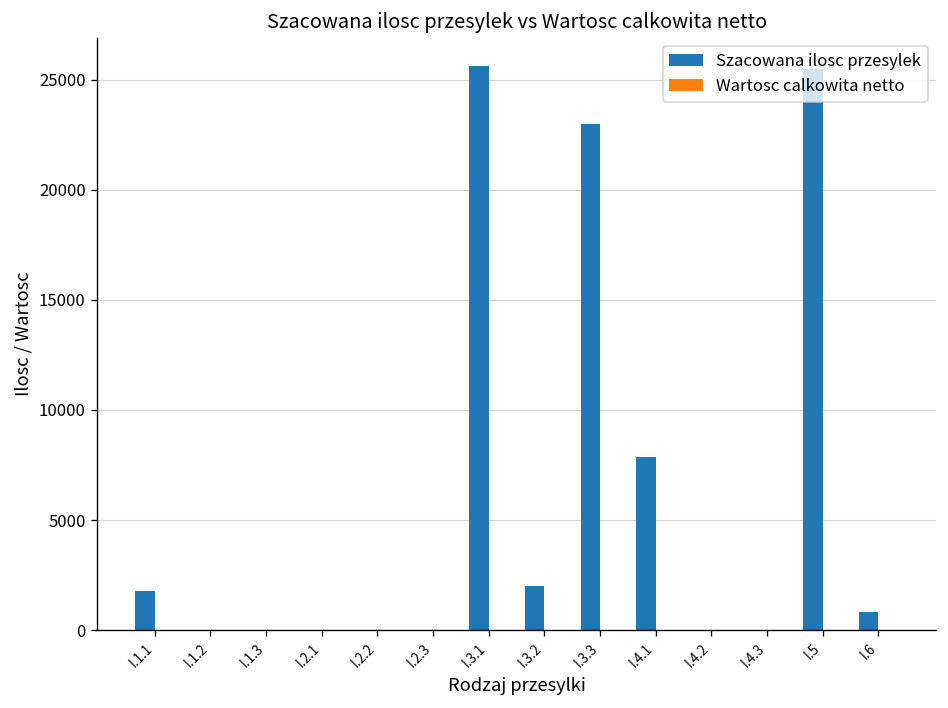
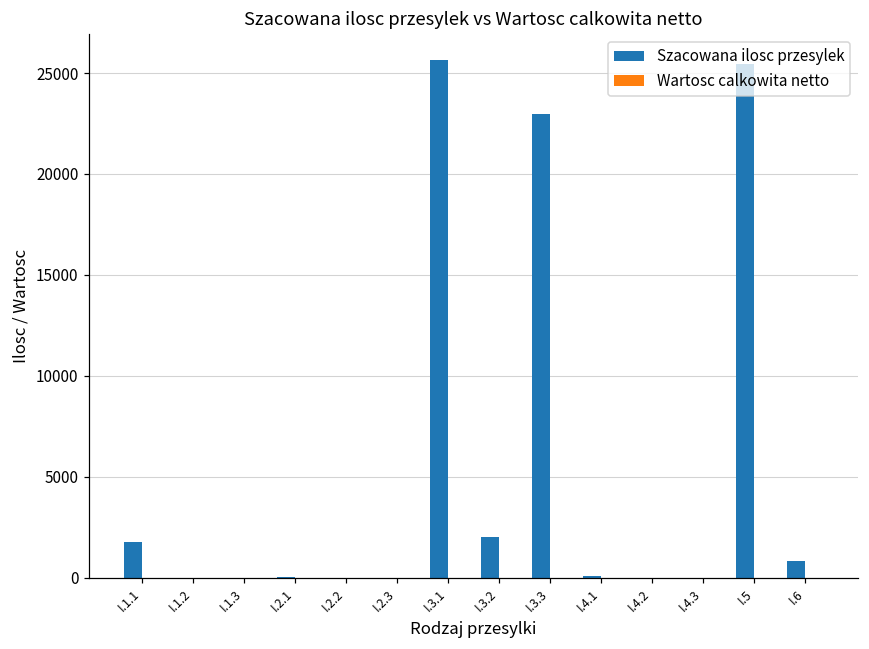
Szacowana ilosc przesylek, I.4.1: 7900 -> 100
